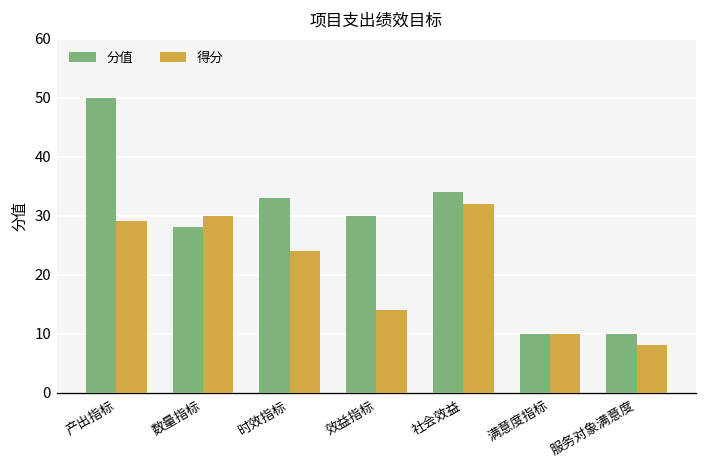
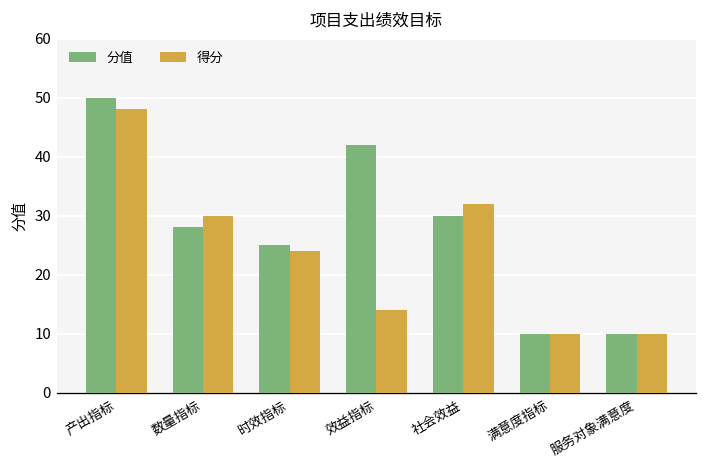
得分, 产出指标: 29 -> 48
分值, 时效指标: 33 -> 25
分值, 效益指标: 30 -> 42
分值, 社会效益: 34 -> 30
得分, 服务对象满意度: 8 -> 10
